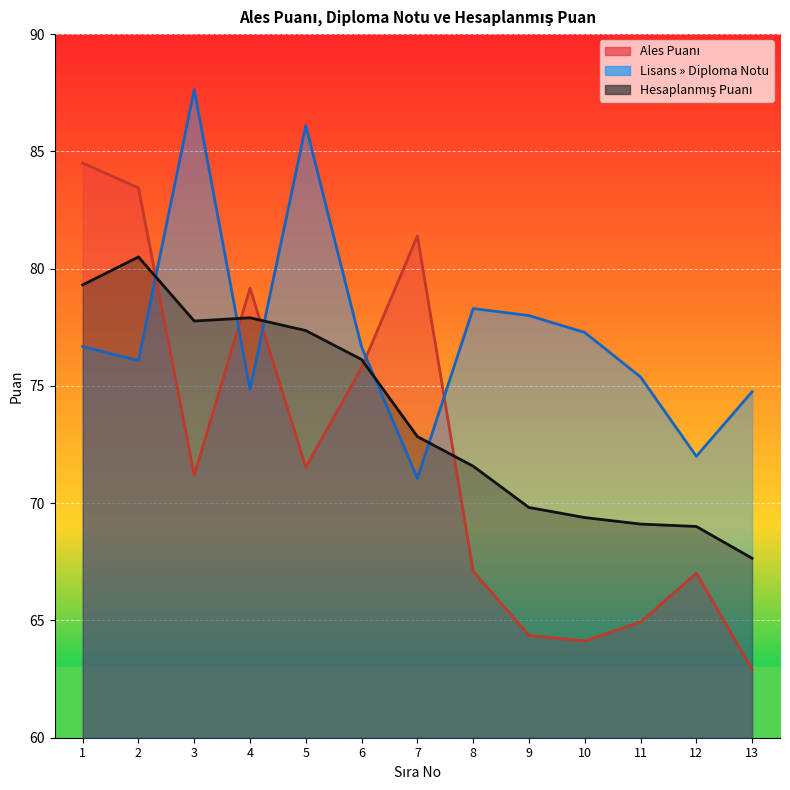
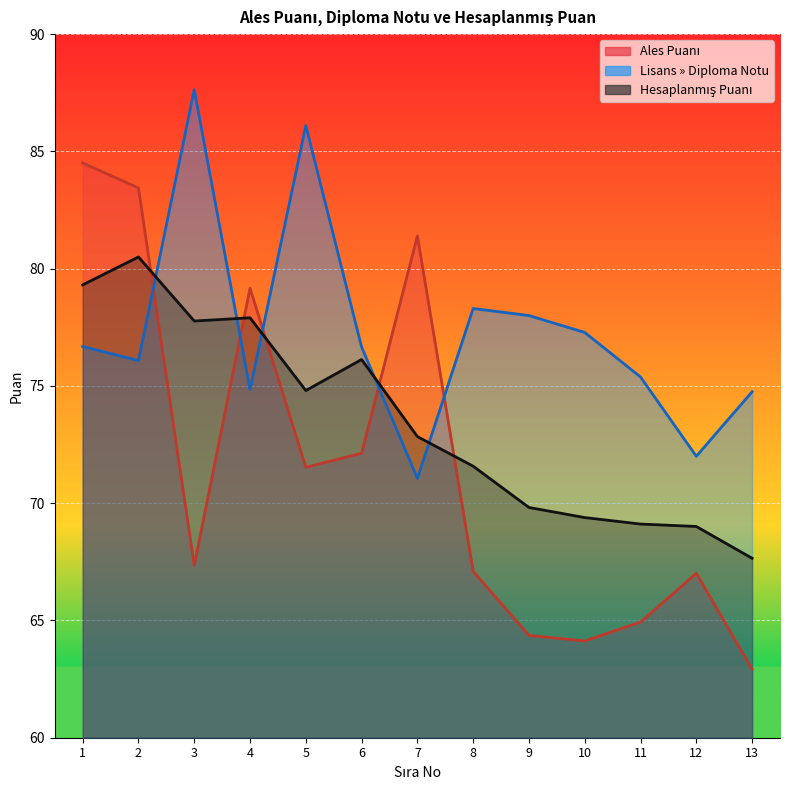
Ales Puanı, 3: 71.2 -> 67.3
Hesaplanmış Puanı, 5: 77.4 -> 74.8
Ales Puanı, 6: 75.8 -> 72.1
